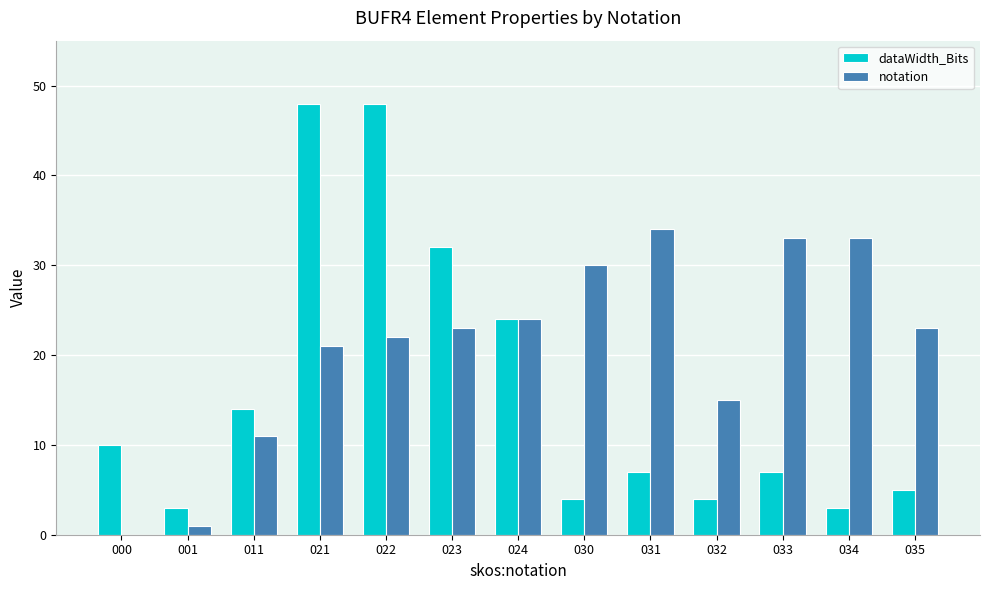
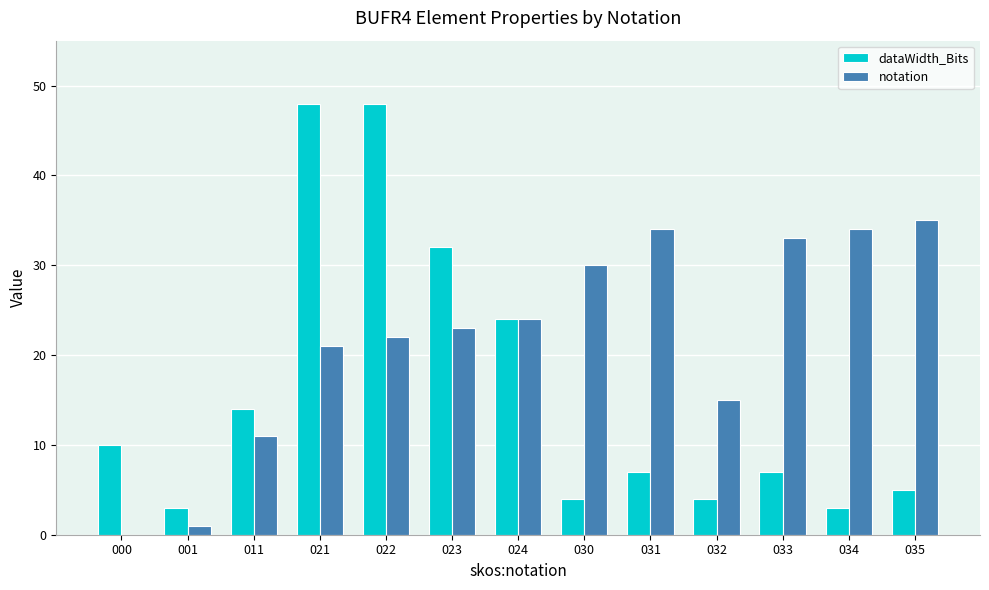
notation, 034: 33 -> 34
notation, 035: 23 -> 35
